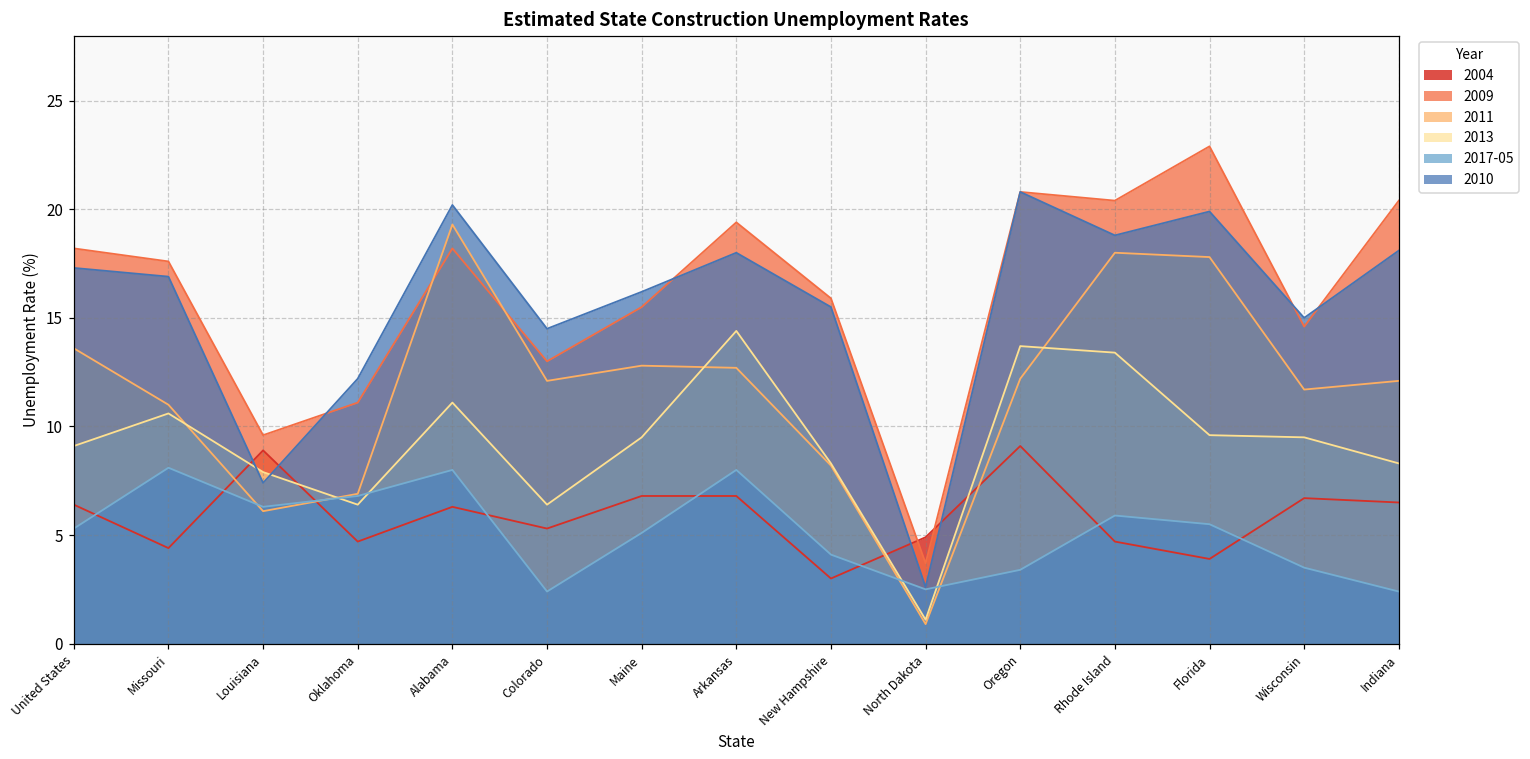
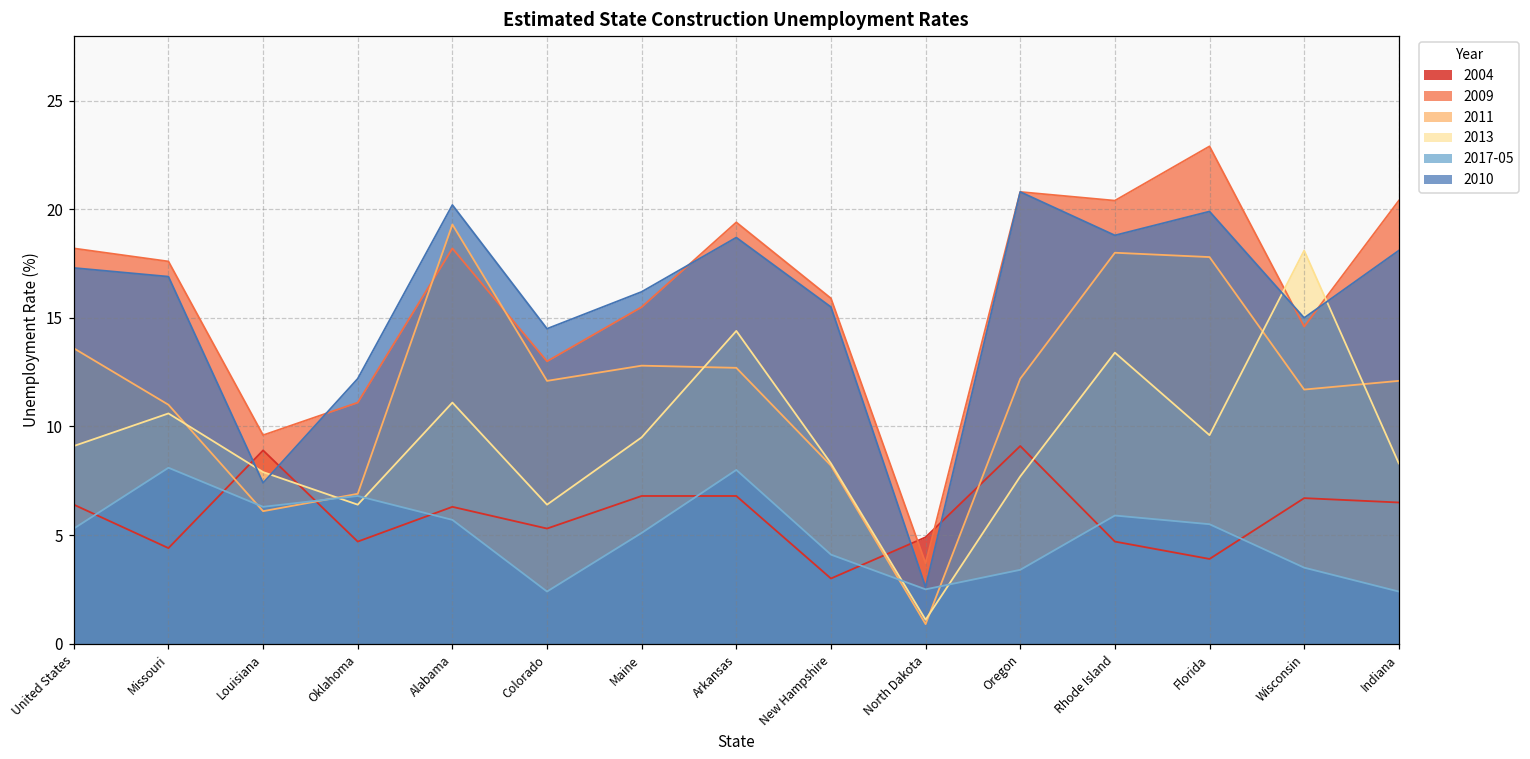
2017-05, Alabama: 8.0 -> 5.7
2010, Arkansas: 18.0 -> 18.7
2013, Oregon: 13.7 -> 7.7
2013, Wisconsin: 9.5 -> 18.1
